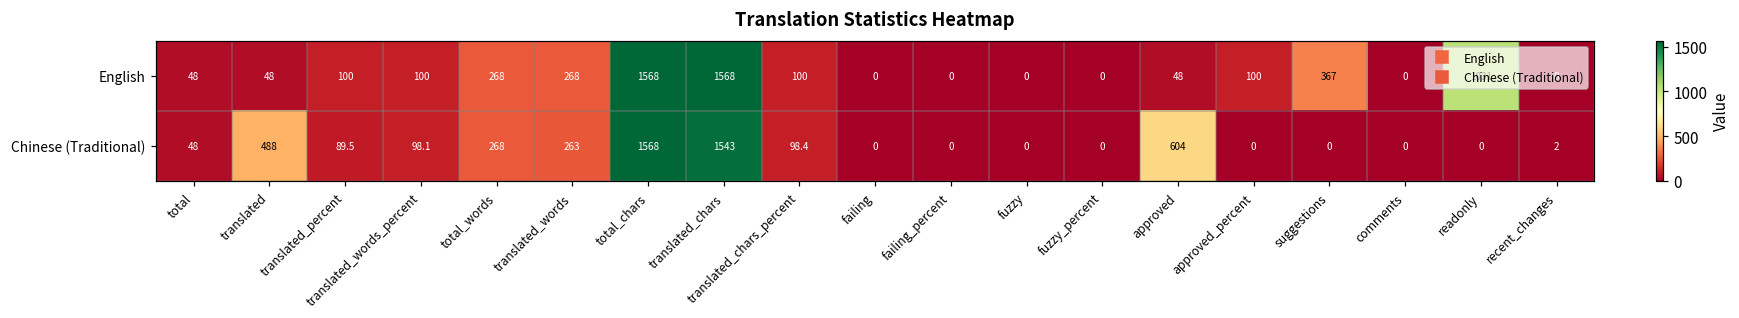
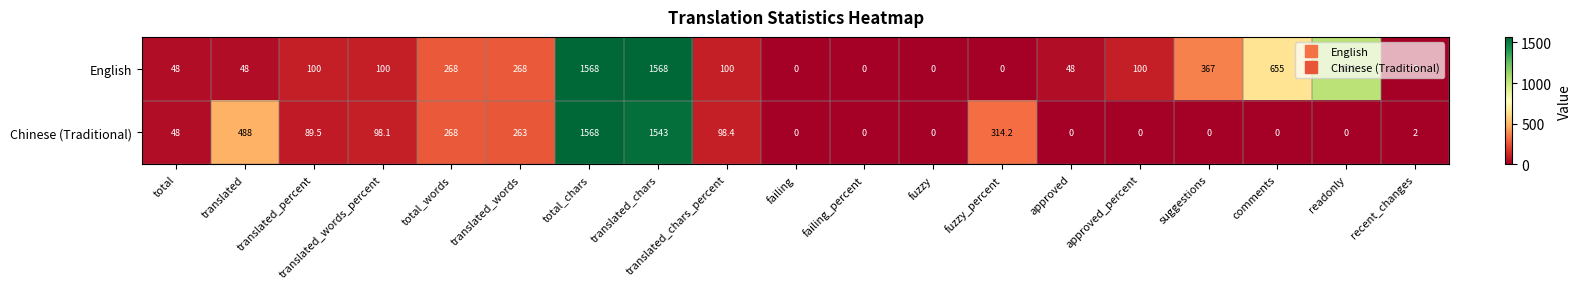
English, comments: 0 -> 655
Chinese (Traditional), fuzzy_percent: 0 -> 314.2
Chinese (Traditional), approved: 604 -> 0
